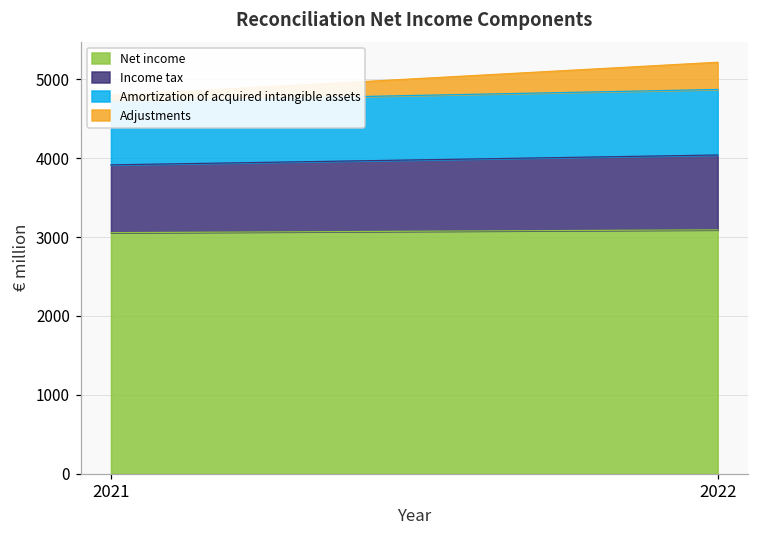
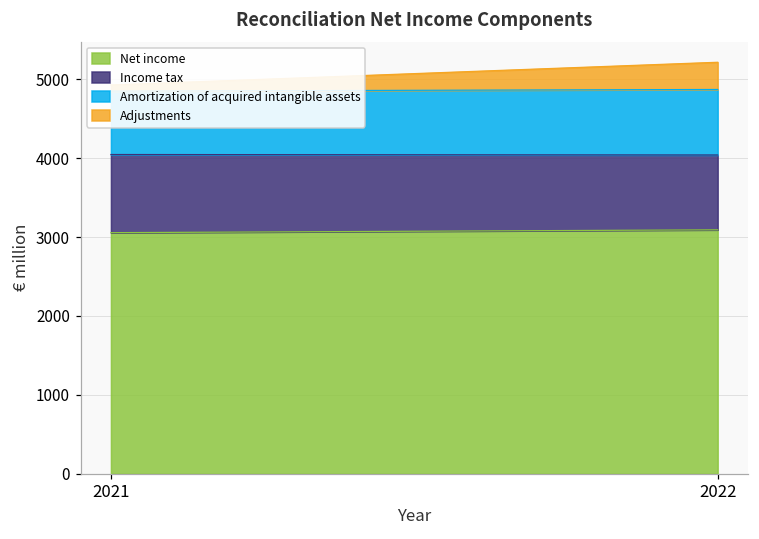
Income tax, 2021: 900 -> 1000
